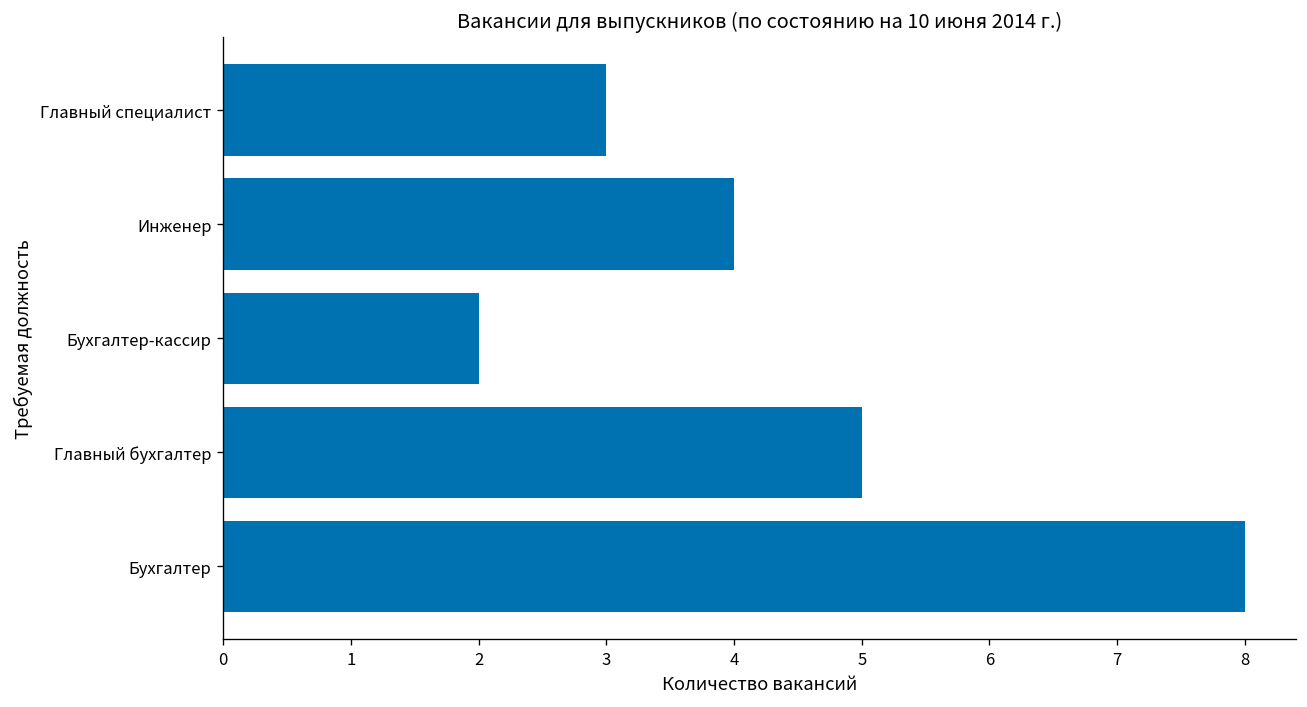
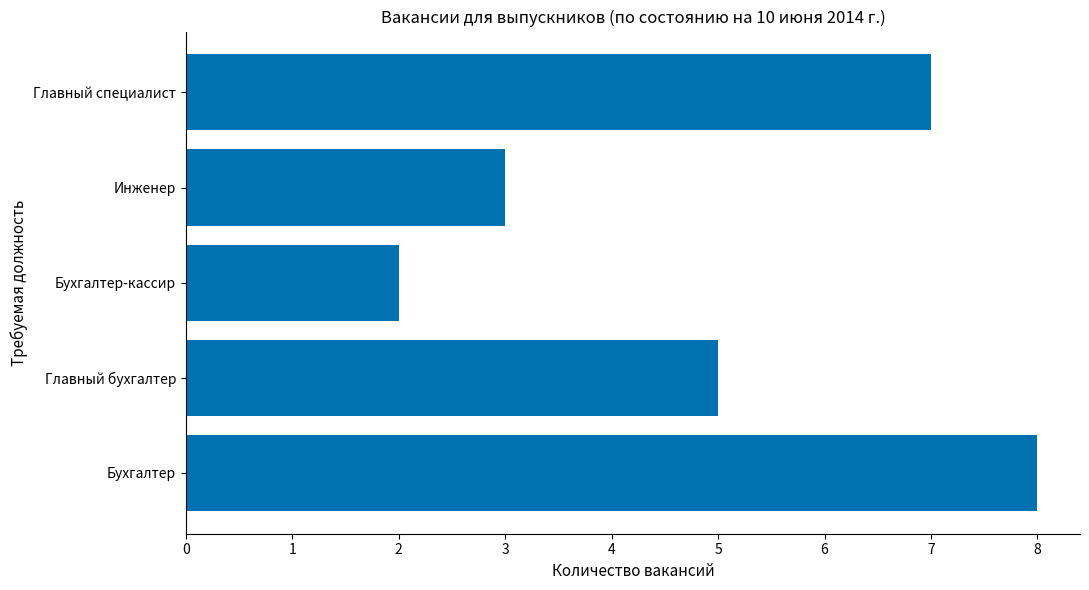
Главный специалист: 3 -> 7
Инженер: 4 -> 3
